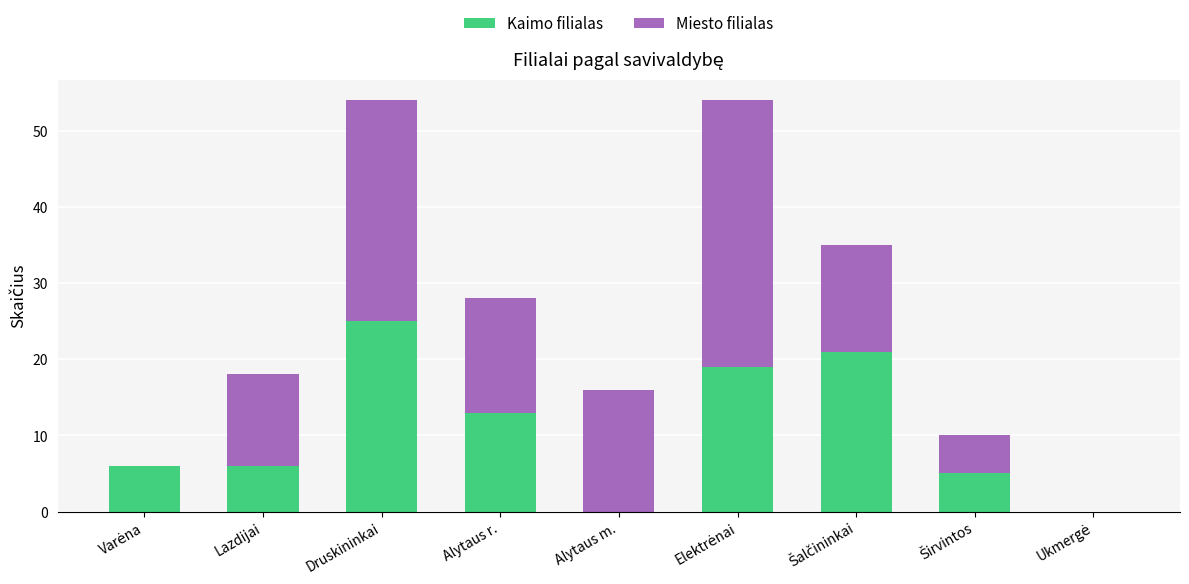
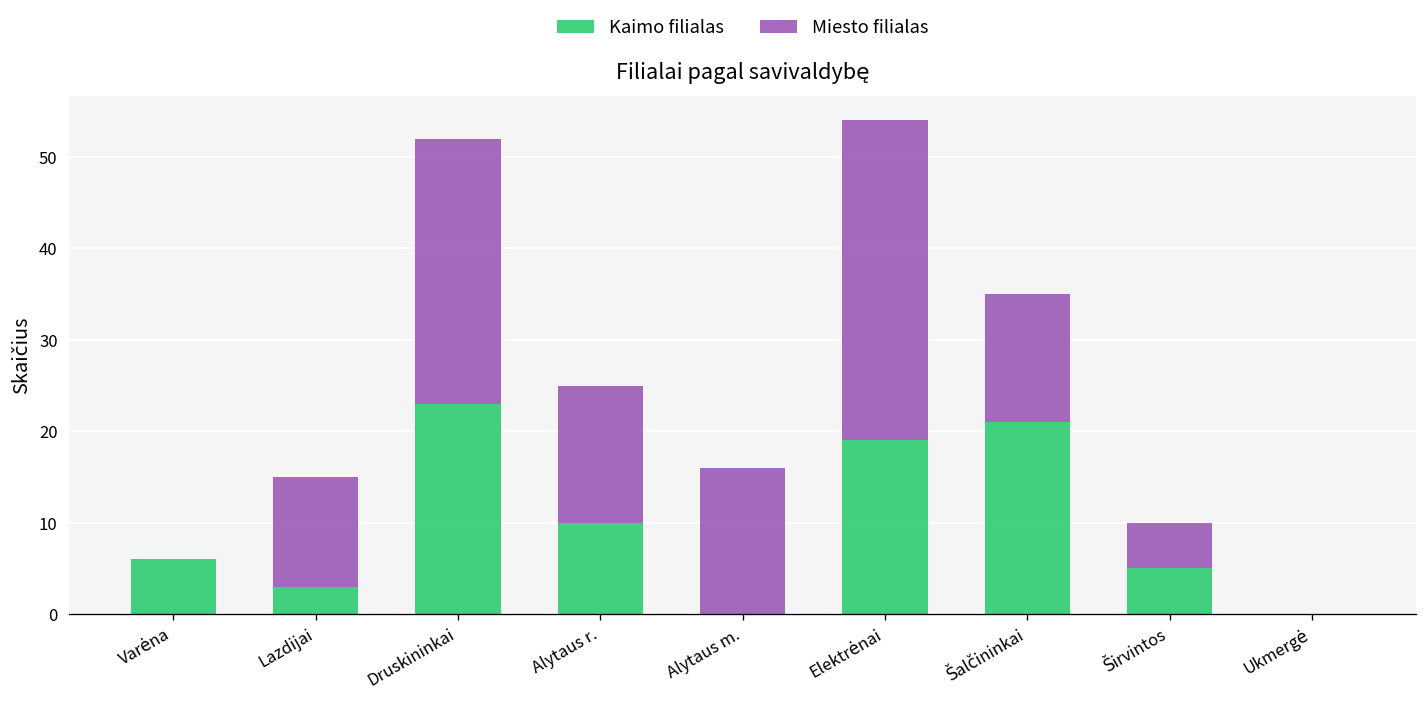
Kaimo filialas, Lazdijai: 6 -> 3
Kaimo filialas, Druskininkai: 25 -> 23
Kaimo filialas, Alytaus r.: 13 -> 10
